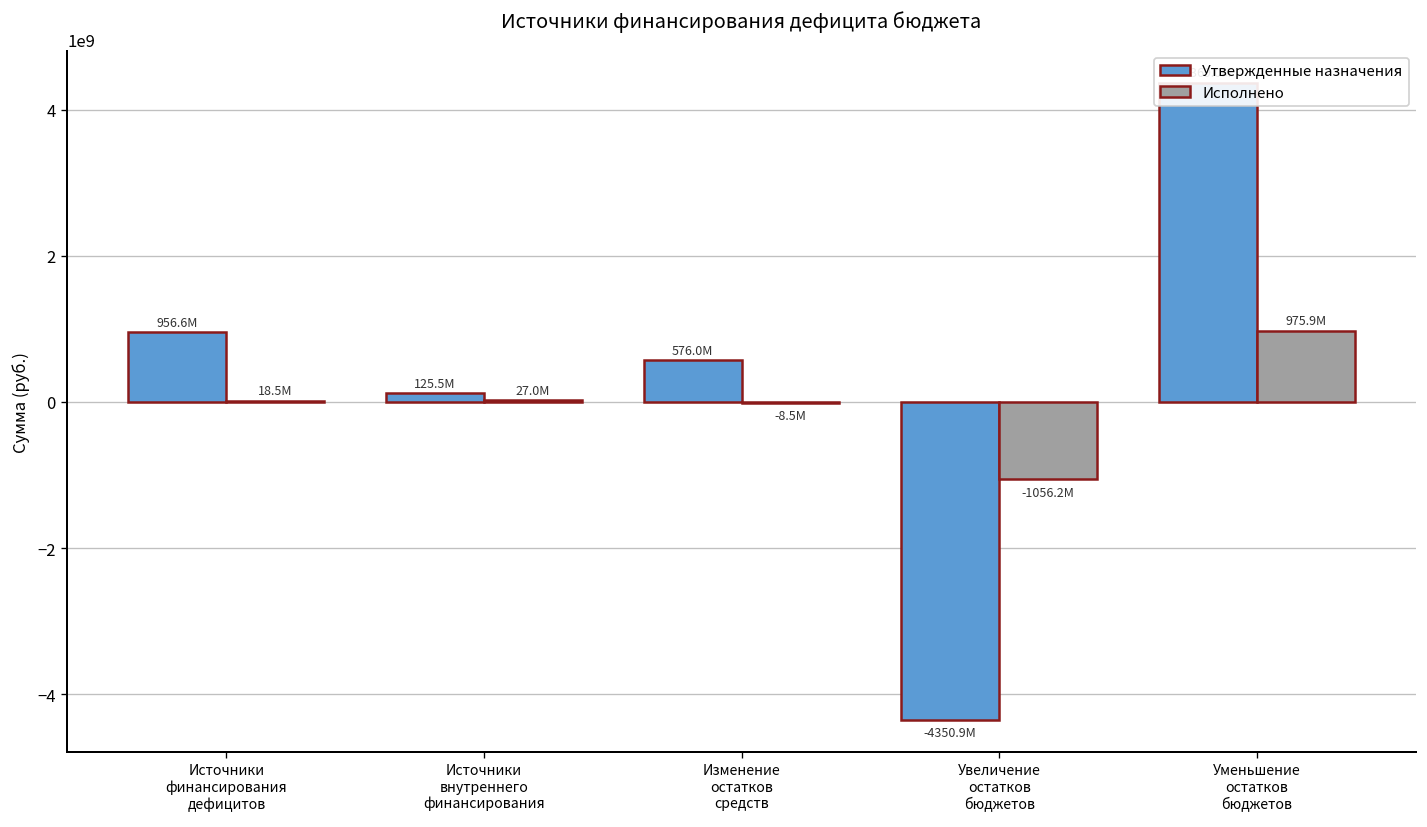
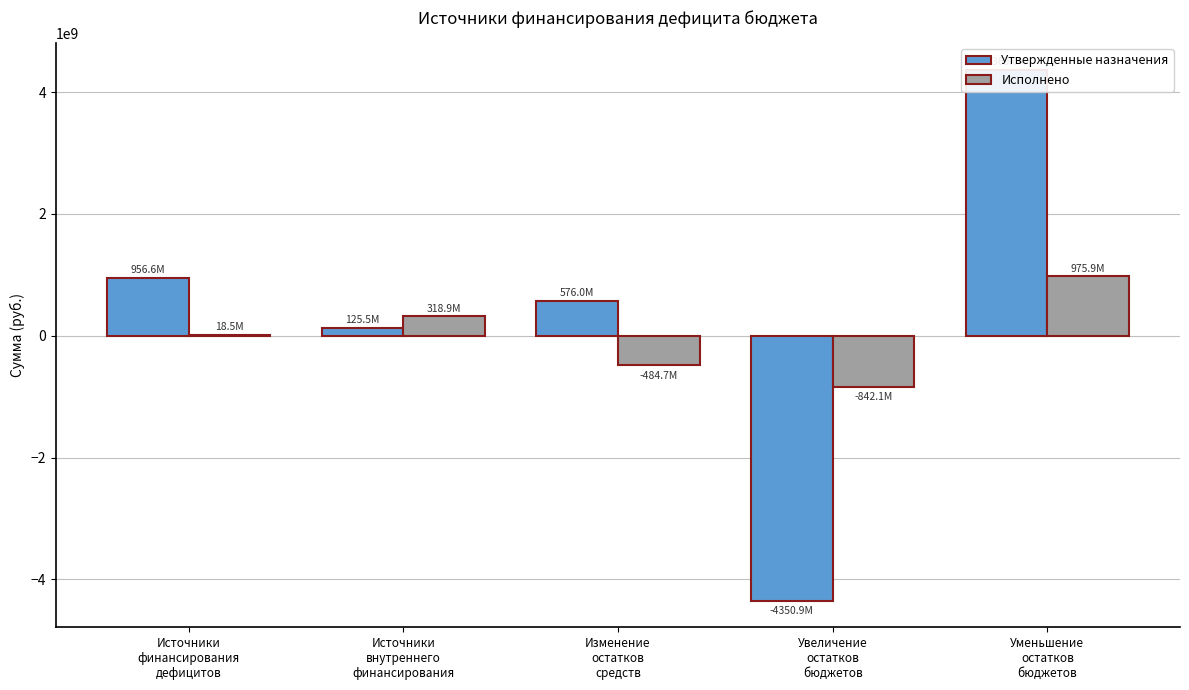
Исполнено, Источники внутреннего финансирования: 27.0M -> 318.9M
Исполнено, Изменение остатков средств: -8.5M -> -484.7M
Исполнено, Увеличение остатков бюджетов: -1056.2M -> -842.1M
